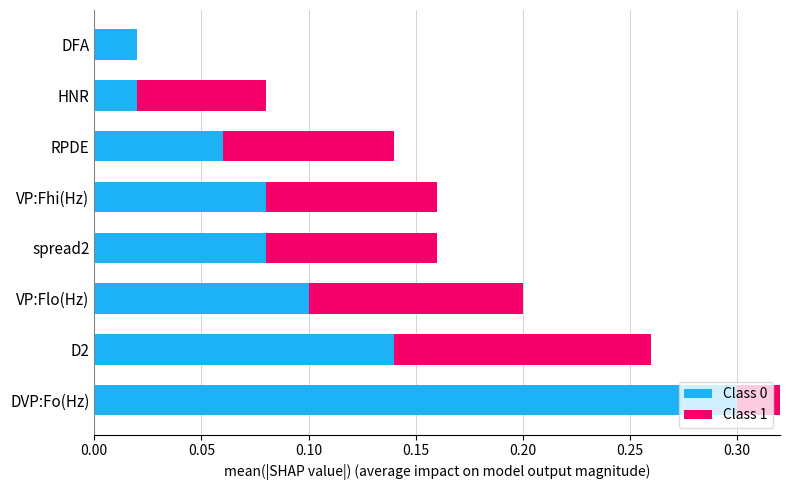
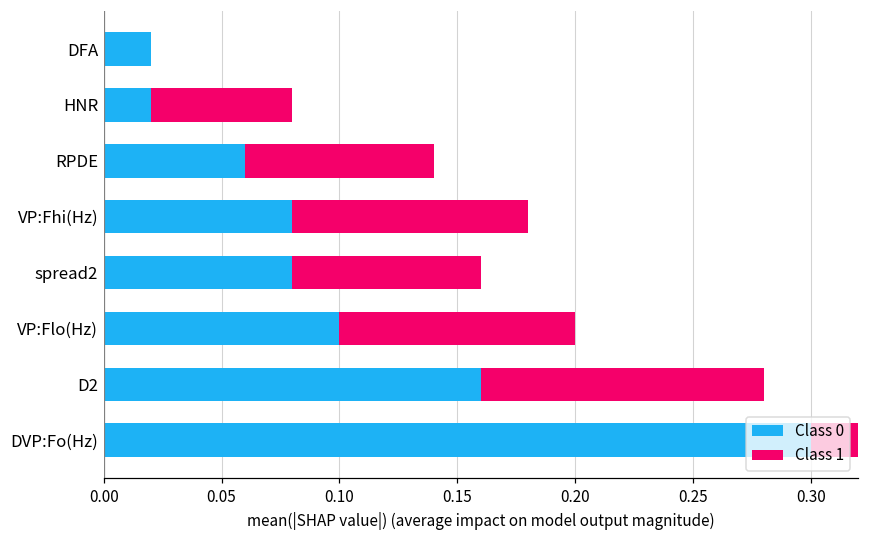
Class 1, VP:Fhi(Hz): 0.080 -> 0.100
Class 0, D2: 0.140 -> 0.160
